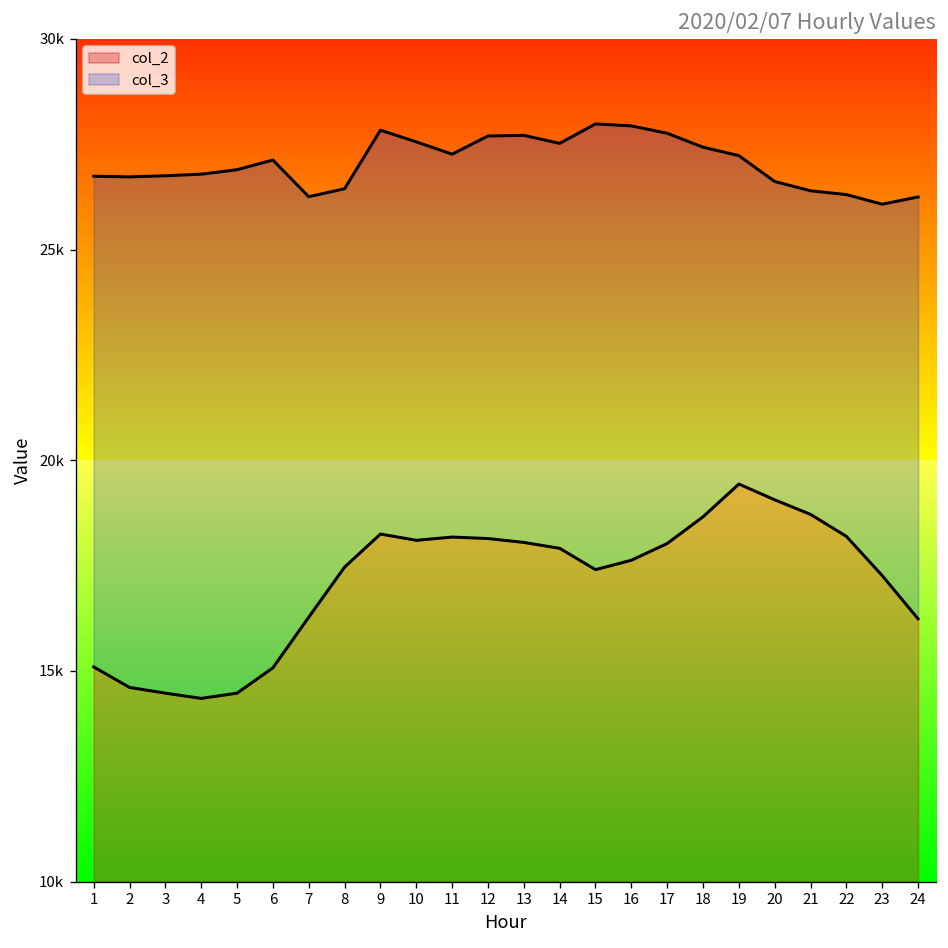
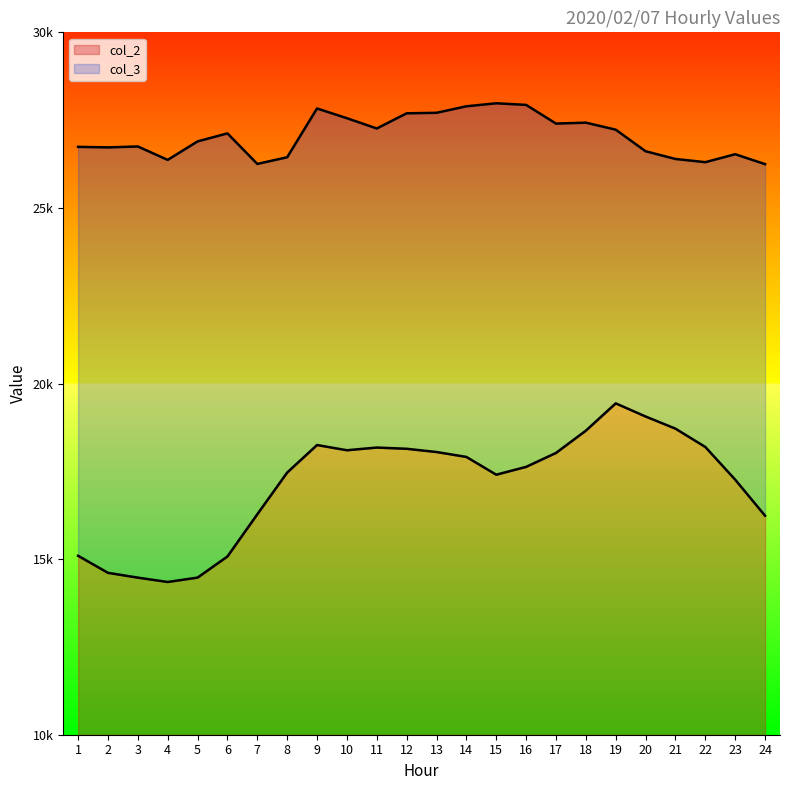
col_3, 4: 26800 -> 26400
col_3, 14: 27500 -> 27900
col_3, 17: 27800 -> 27400
col_3, 23: 26100 -> 26500
